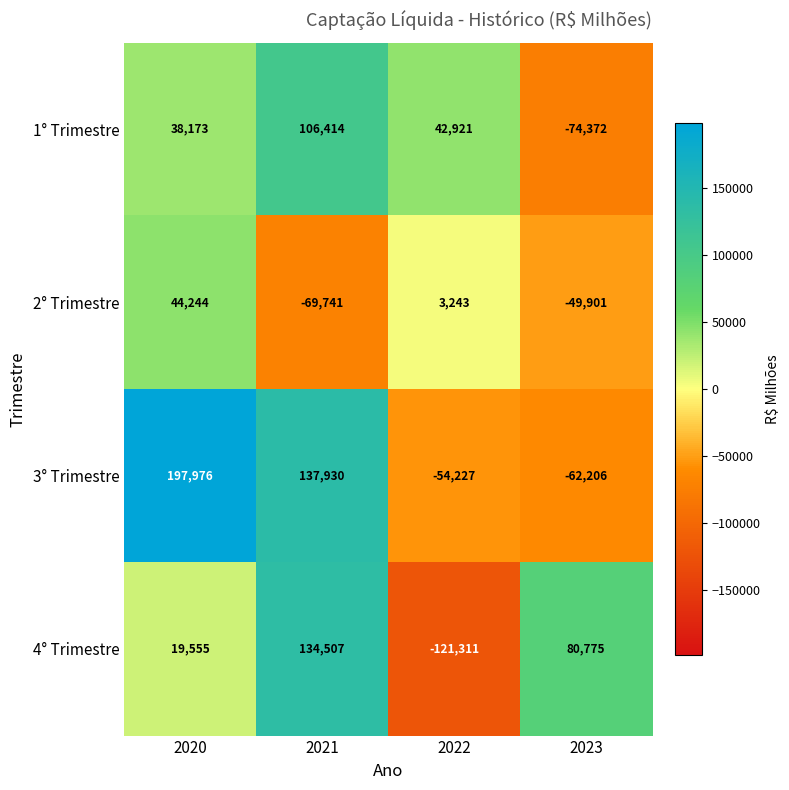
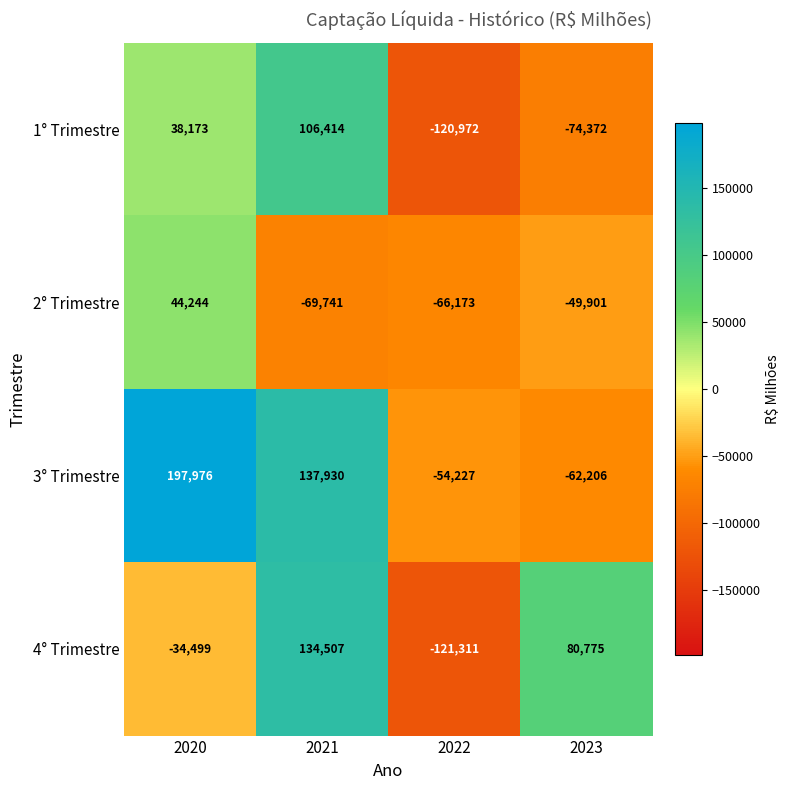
1° Trimestre, 2022: 42,921 -> -120,972
2° Trimestre, 2022: 3,243 -> -66,173
4° Trimestre, 2020: 19,555 -> -34,499
